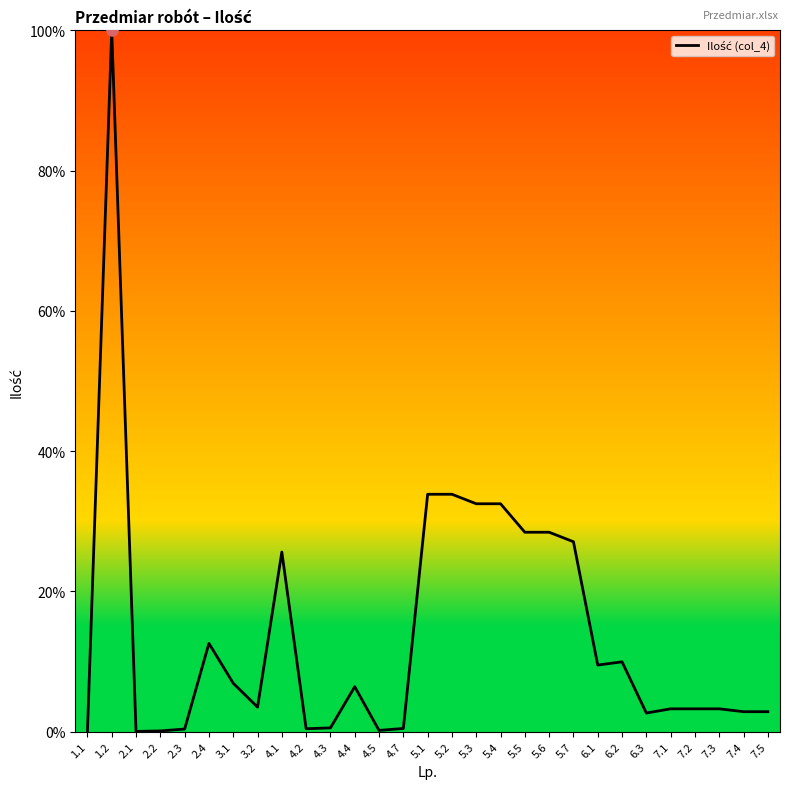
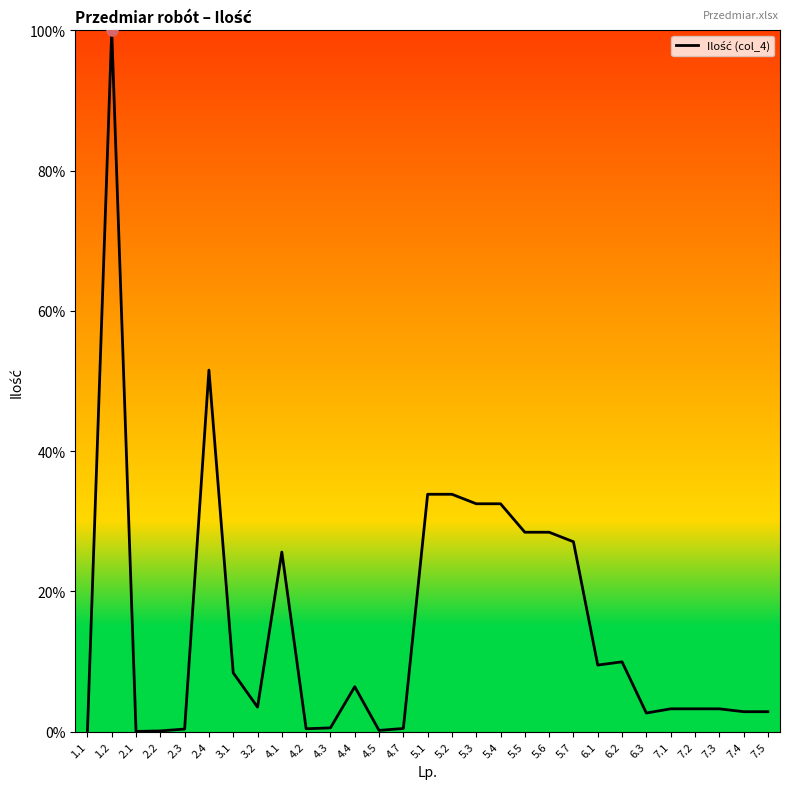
Ilość (col_4), 2.4: 13% -> 52%
Ilość (col_4), 3.1: 7% -> 8%
